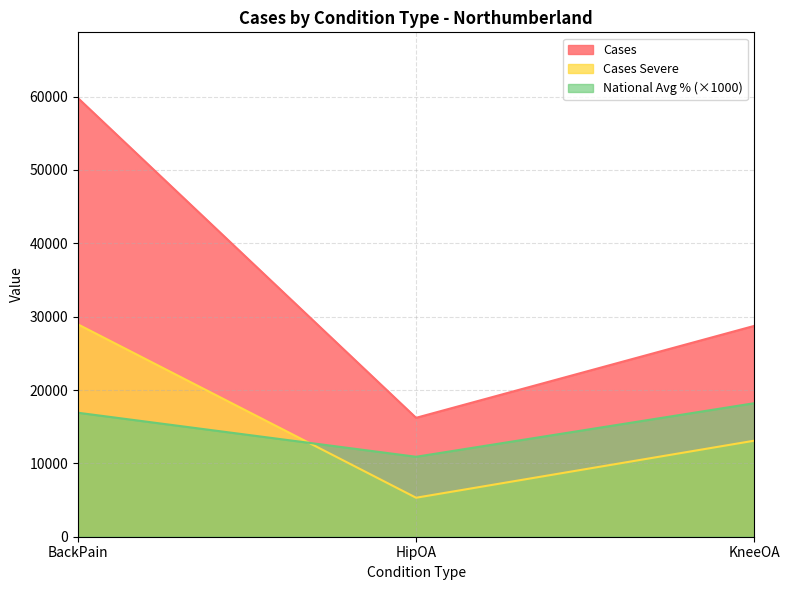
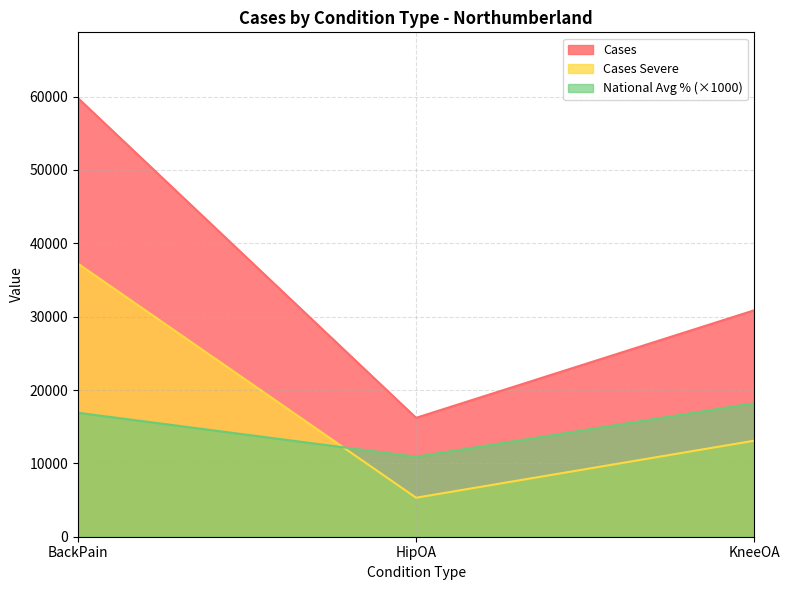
Cases Severe, BackPain: 29000 -> 37000
Cases, KneeOA: 29000 -> 31000
